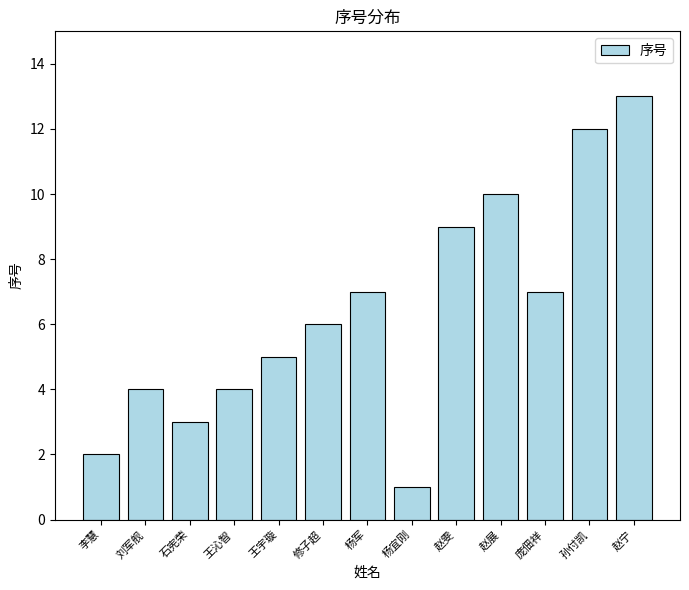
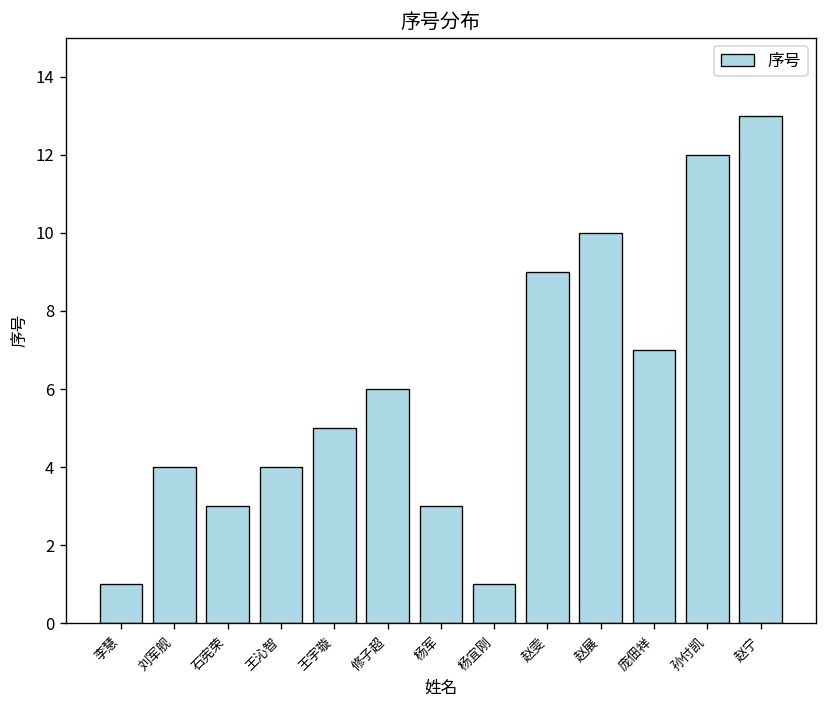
李慧: 2 -> 1
杨军: 7 -> 3
